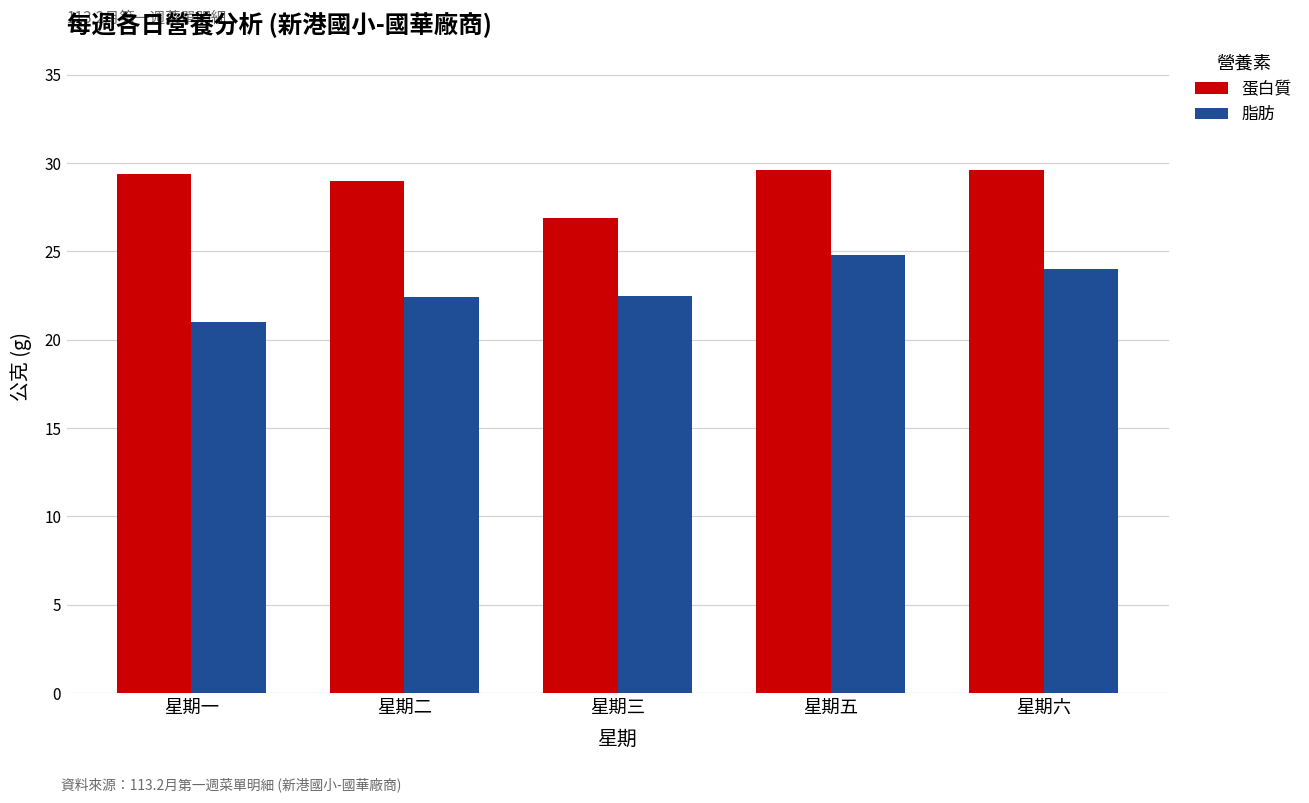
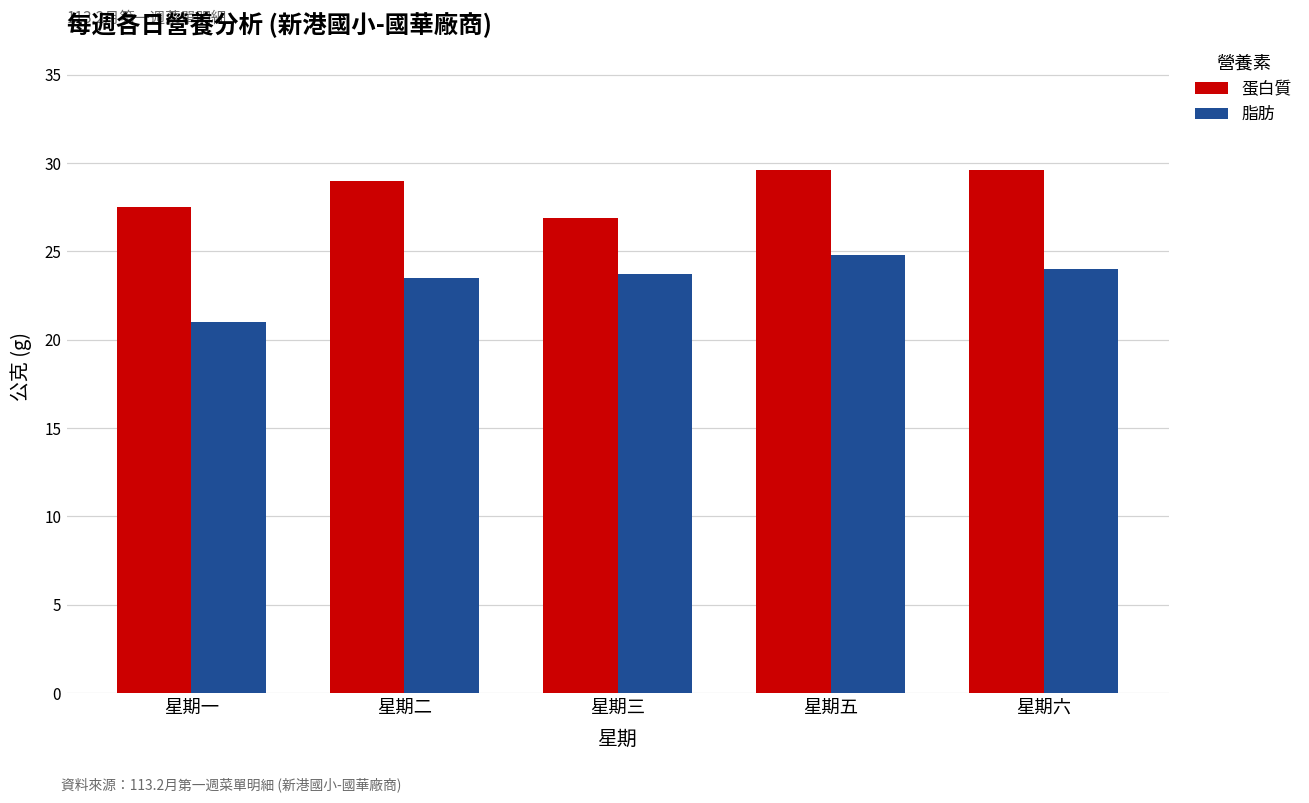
蛋白質, 星期一: 29.4 -> 27.5
脂肪, 星期二: 22.4 -> 23.5
脂肪, 星期三: 22.5 -> 23.7
